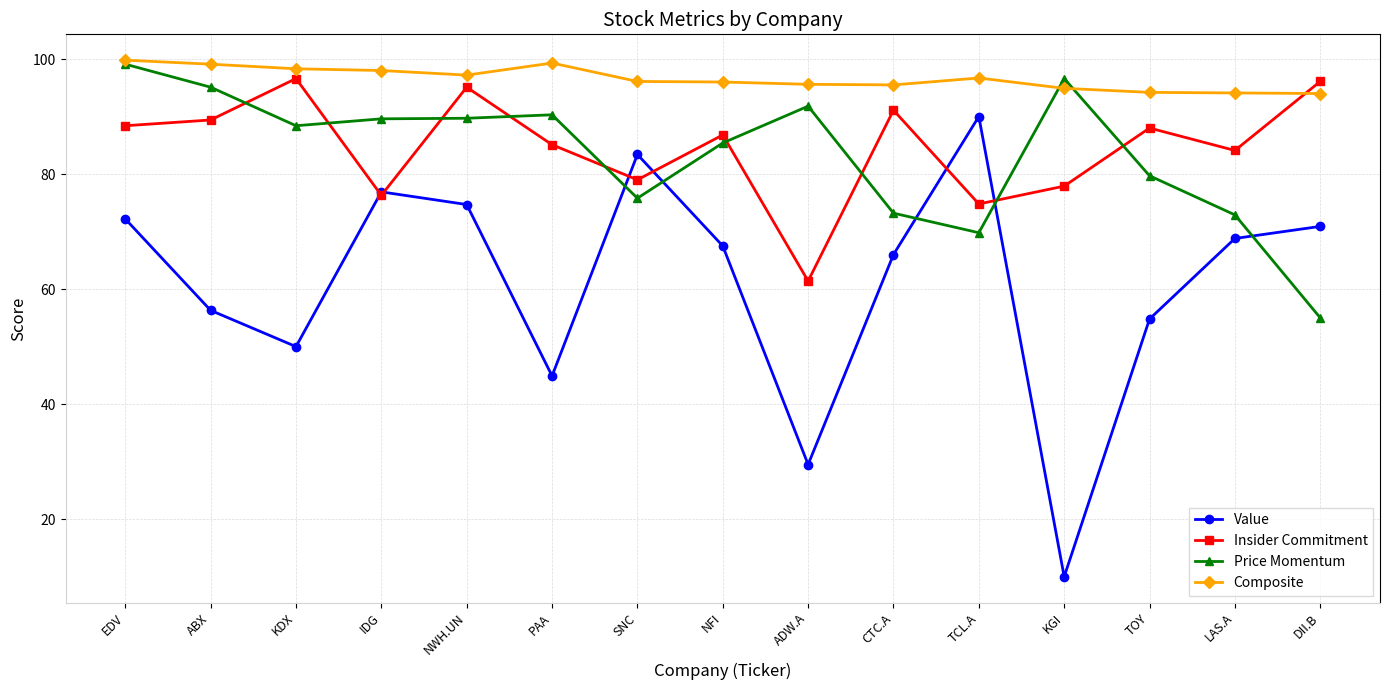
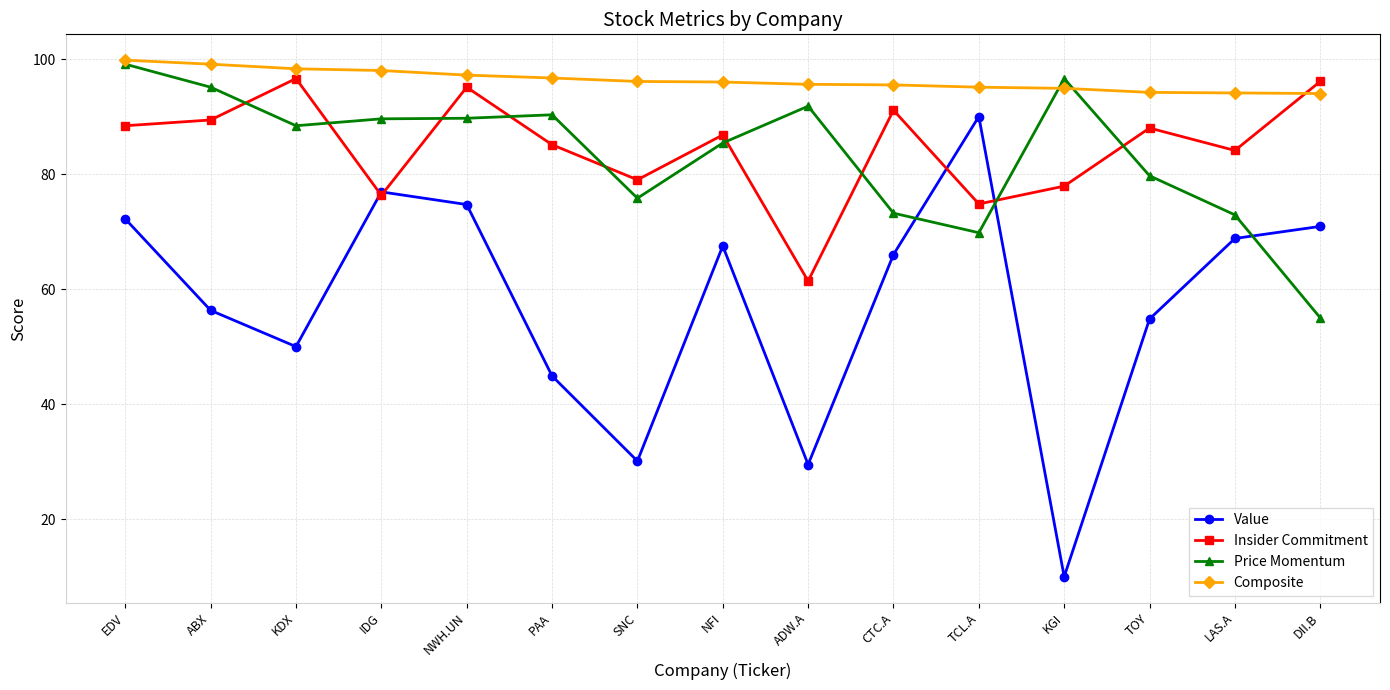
Composite, PAA: 99 -> 97
Value, SNC: 83 -> 30
Composite, TCL.A: 97 -> 95
